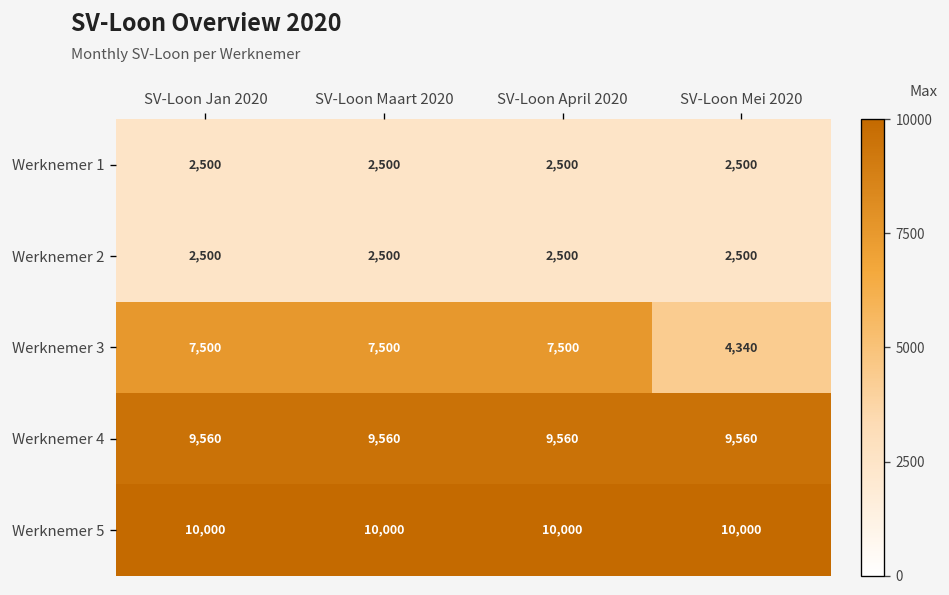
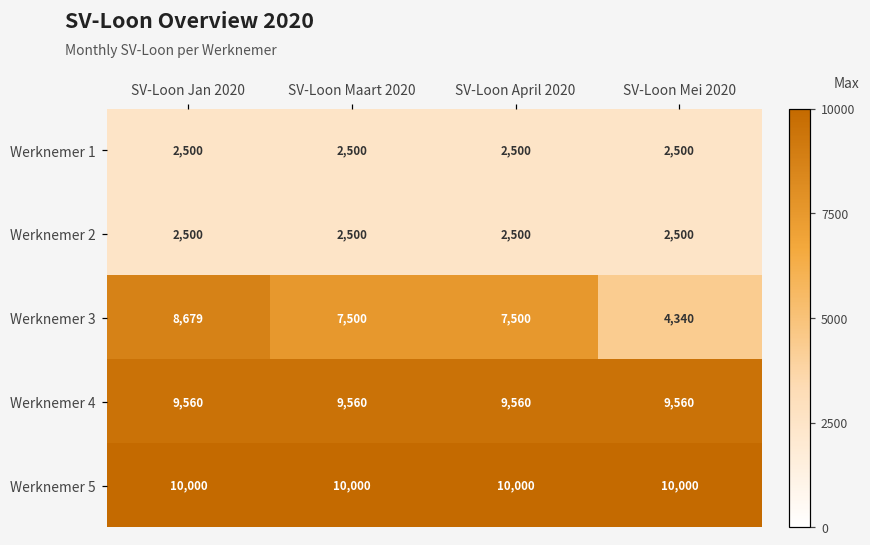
Werknemer 3, SV-Loon Jan 2020: 7,500 -> 8,679
